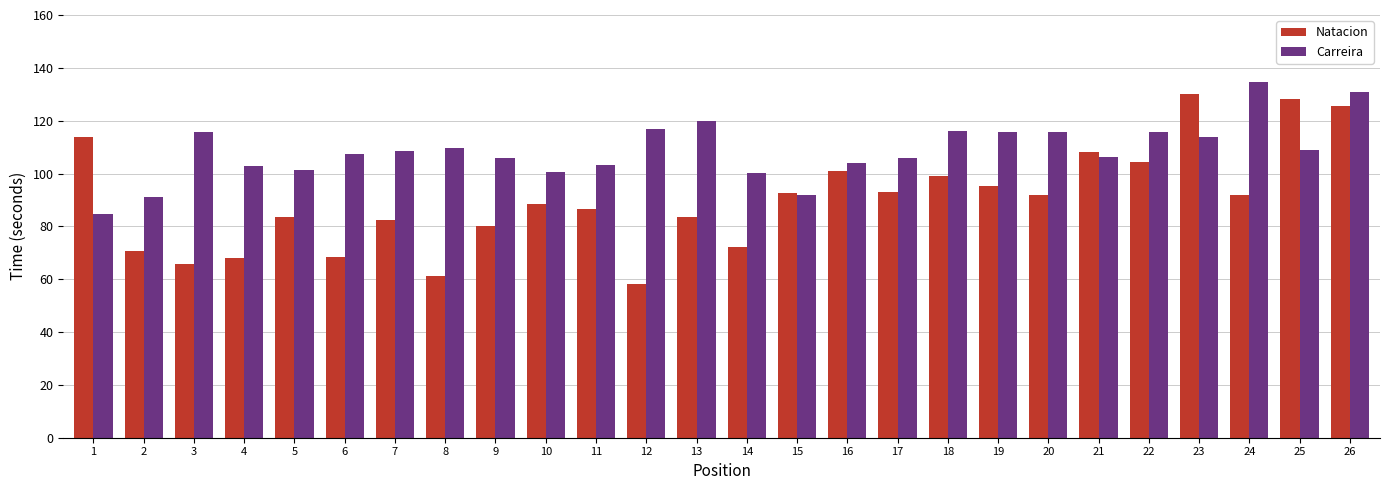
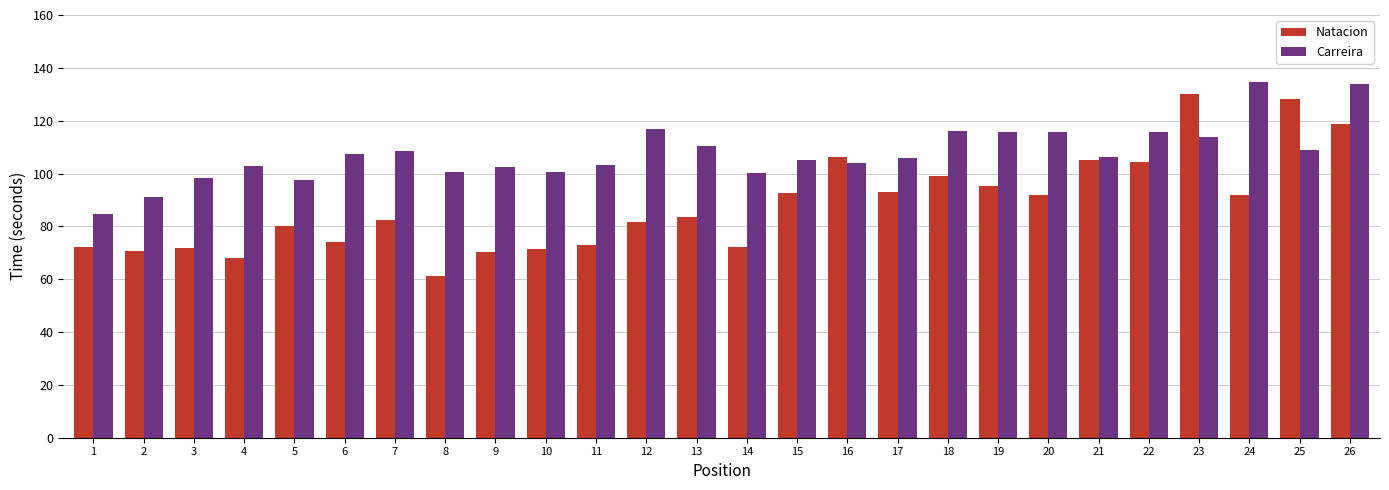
Natacion, 1: 114 -> 72
Natacion, 3: 66 -> 72
Carreira, 3: 116 -> 98
Natacion, 5: 83 -> 80
Carreira, 5: 101 -> 98
Natacion, 6: 69 -> 74
Carreira, 8: 110 -> 101
Natacion, 9: 80 -> 70
Carreira, 9: 106 -> 103
Natacion, 10: 89 -> 71
Natacion, 11: 87 -> 73
Natacion, 12: 58 -> 82
Carreira, 13: 120 -> 110
Carreira, 15: 92 -> 105
Natacion, 16: 101 -> 106
Natacion, 21: 108 -> 105
Natacion, 26: 126 -> 119
Carreira, 26: 131 -> 134
